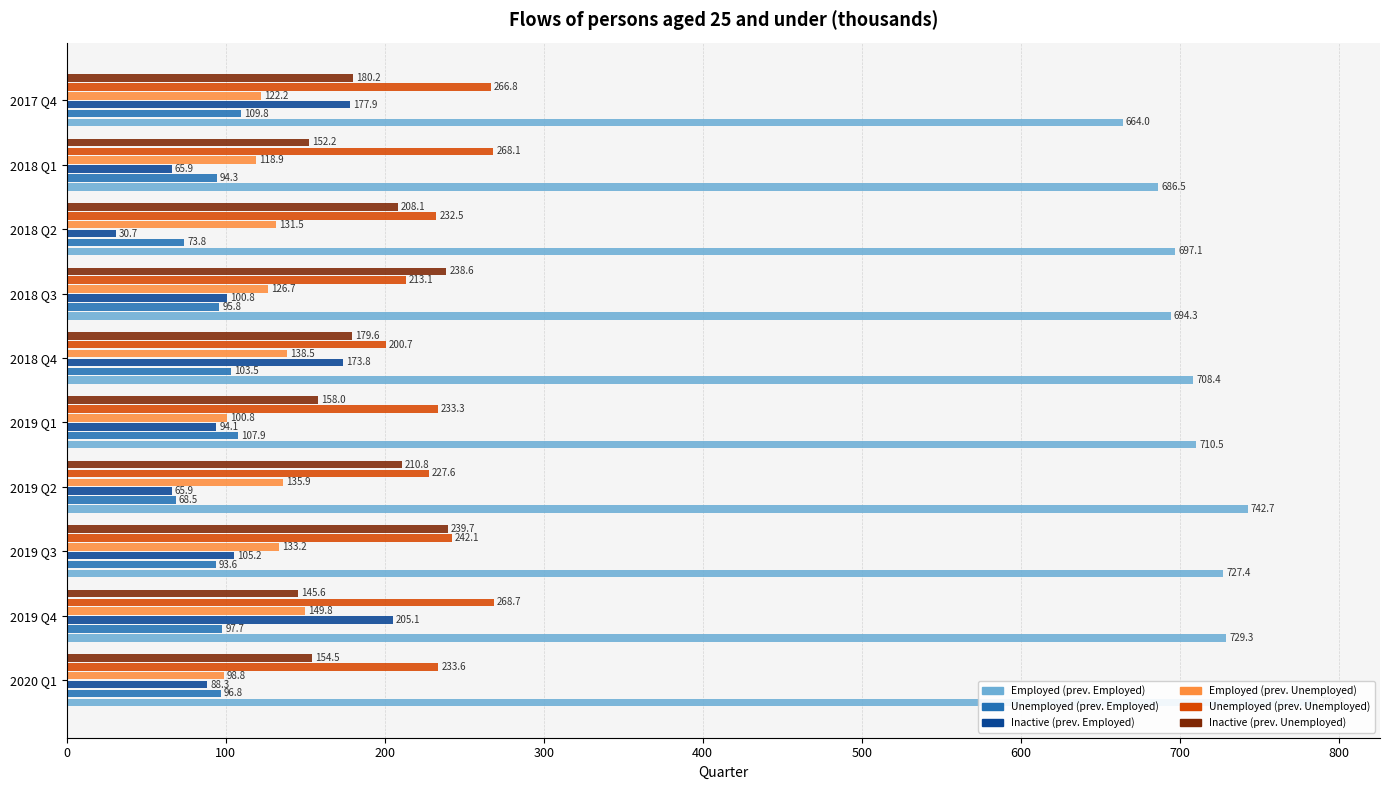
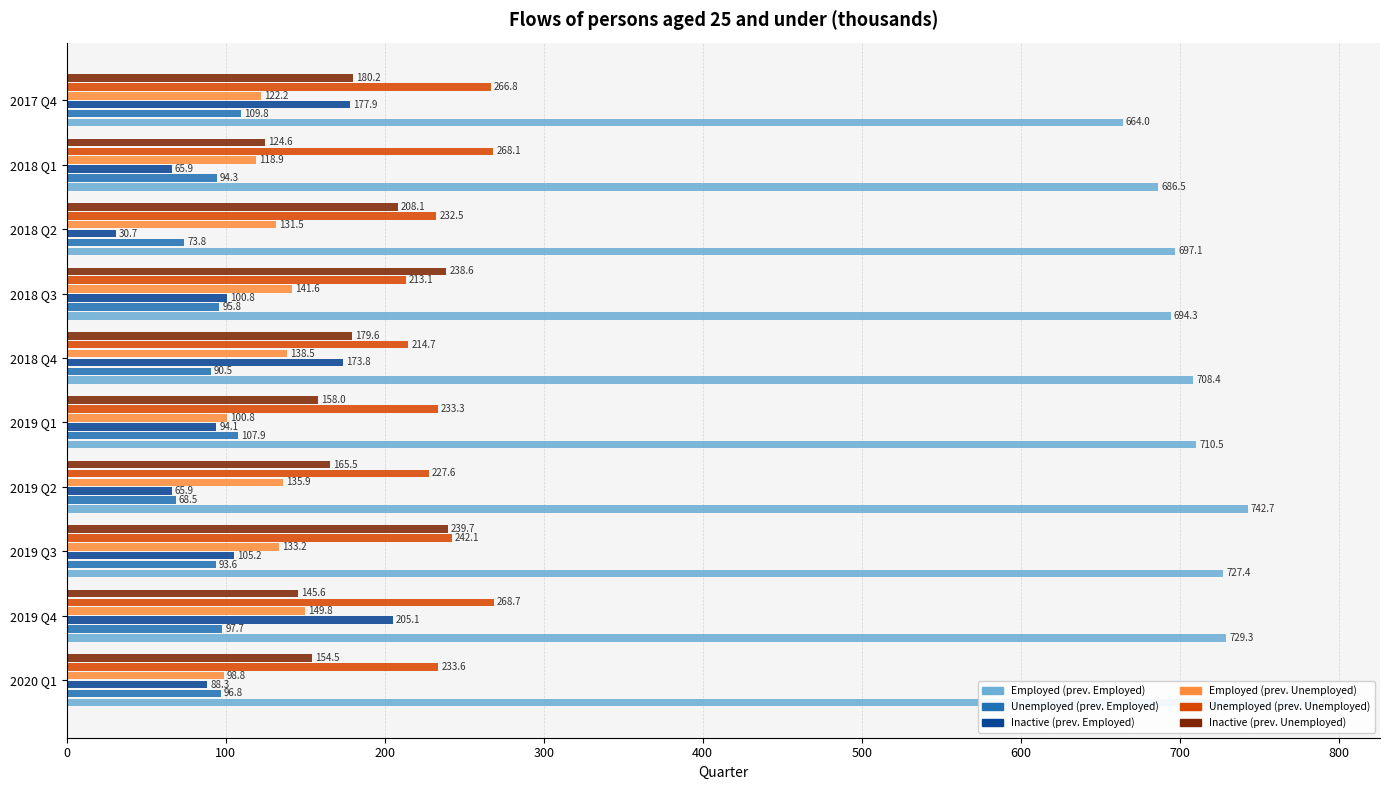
Inactive (prev. Unemployed), 2018 Q1: 152.2 -> 124.6
Employed (prev. Unemployed), 2018 Q3: 126.7 -> 141.6
Unemployed (prev. Unemployed), 2018 Q4: 200.7 -> 214.7
Unemployed (prev. Employed), 2018 Q4: 103.5 -> 90.5
Inactive (prev. Unemployed), 2019 Q2: 210.8 -> 165.5
